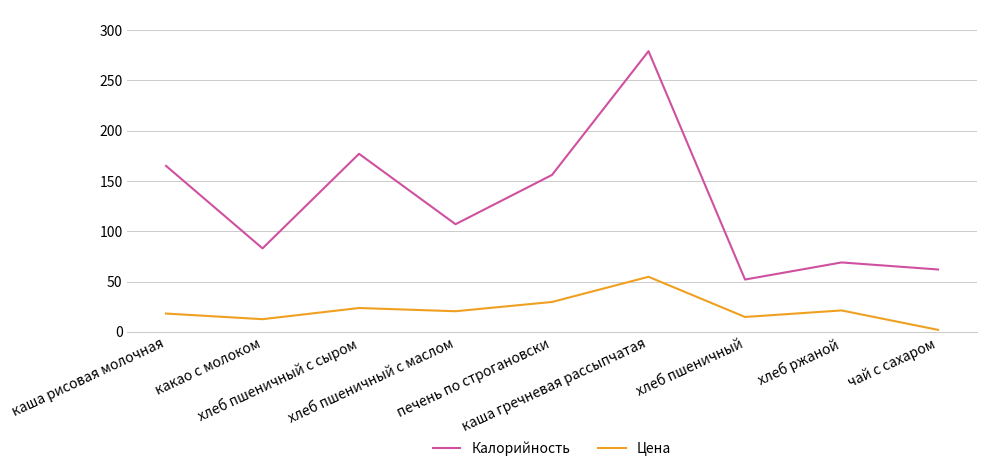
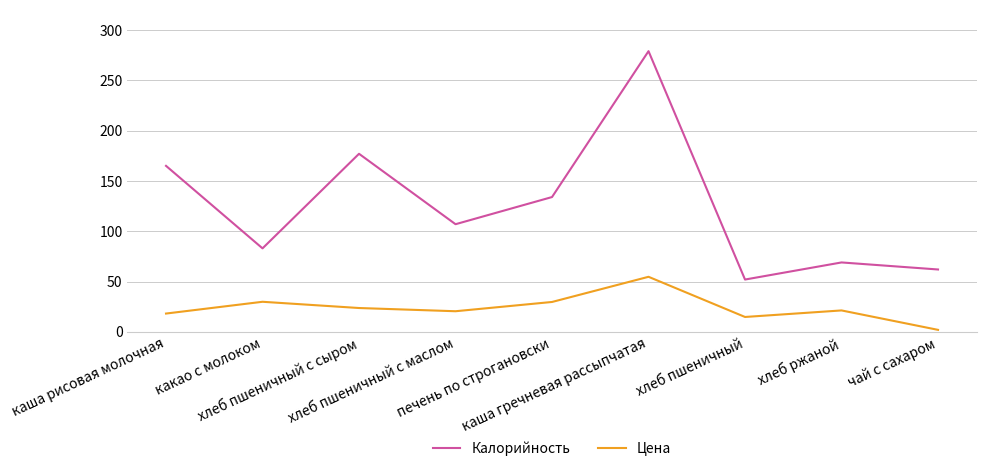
Цена, какао с молоком: 13 -> 30
Калорийность, печень по строгановски: 156 -> 134
